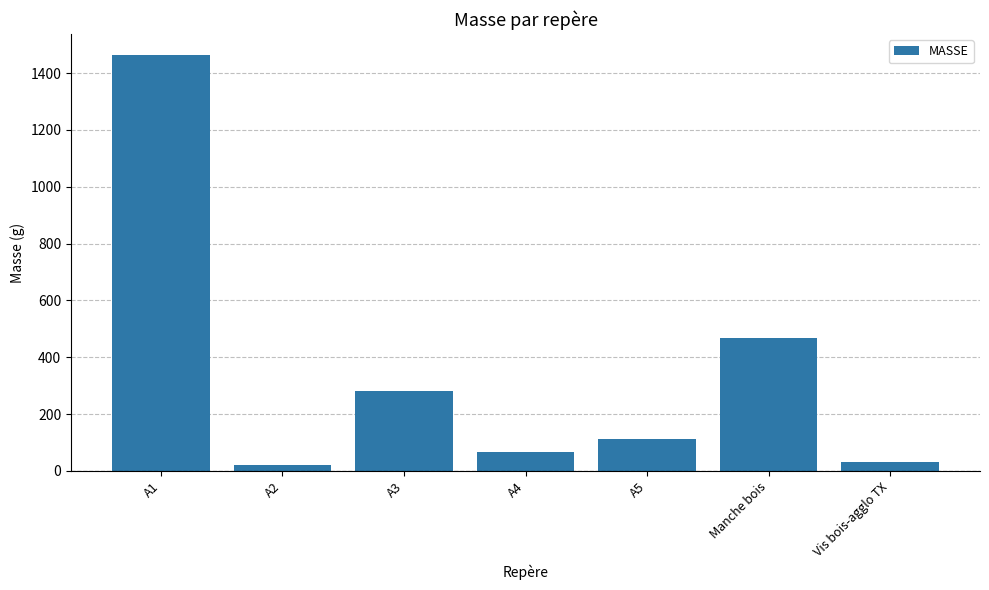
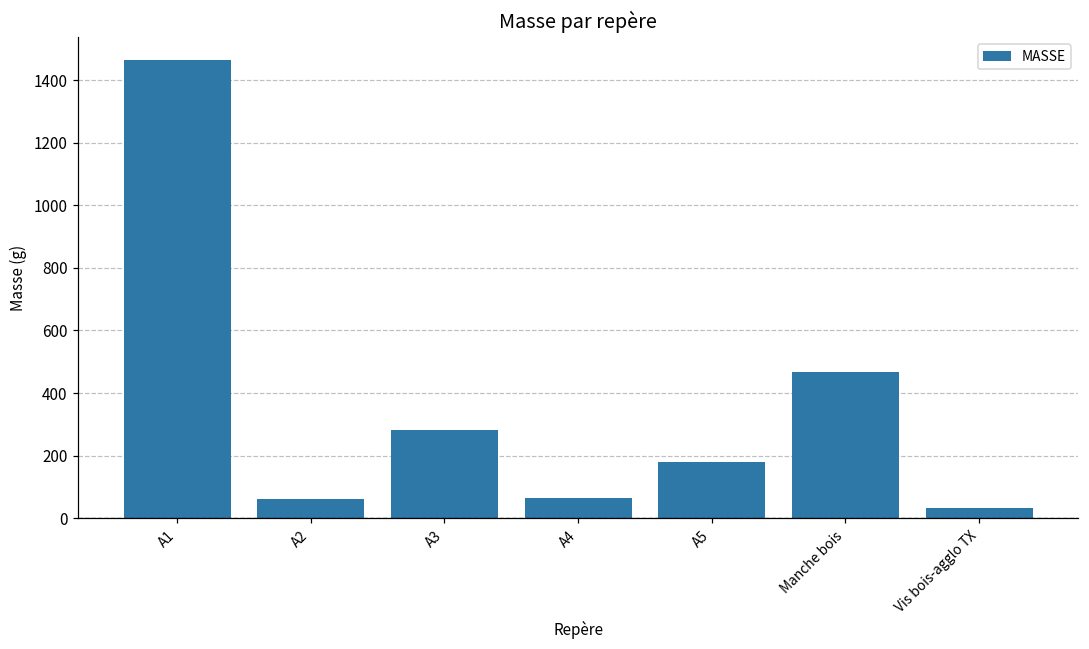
A2: 20 -> 60
A5: 110 -> 180
